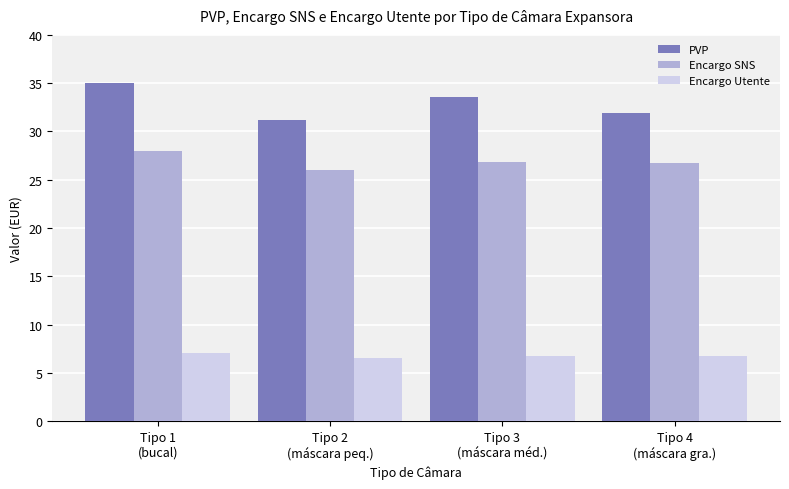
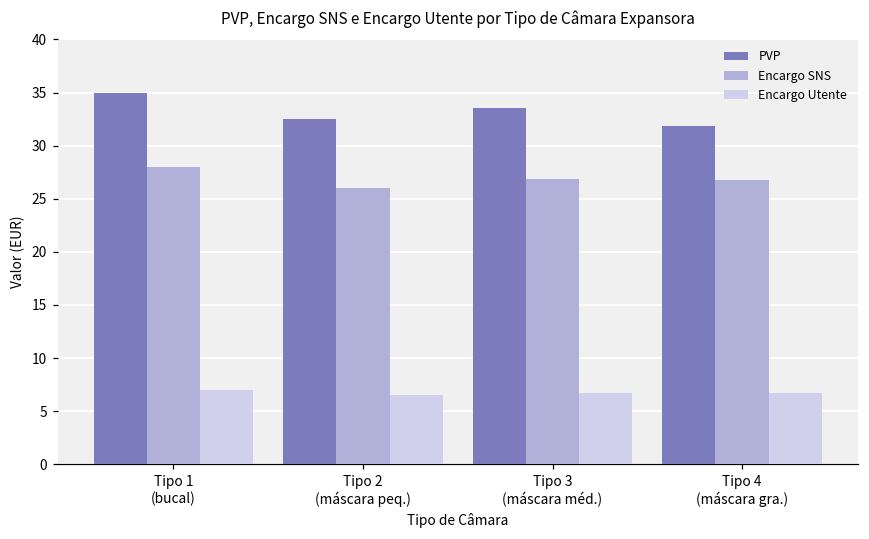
PVP, Tipo 2 (máscara peq.): 31 -> 33
